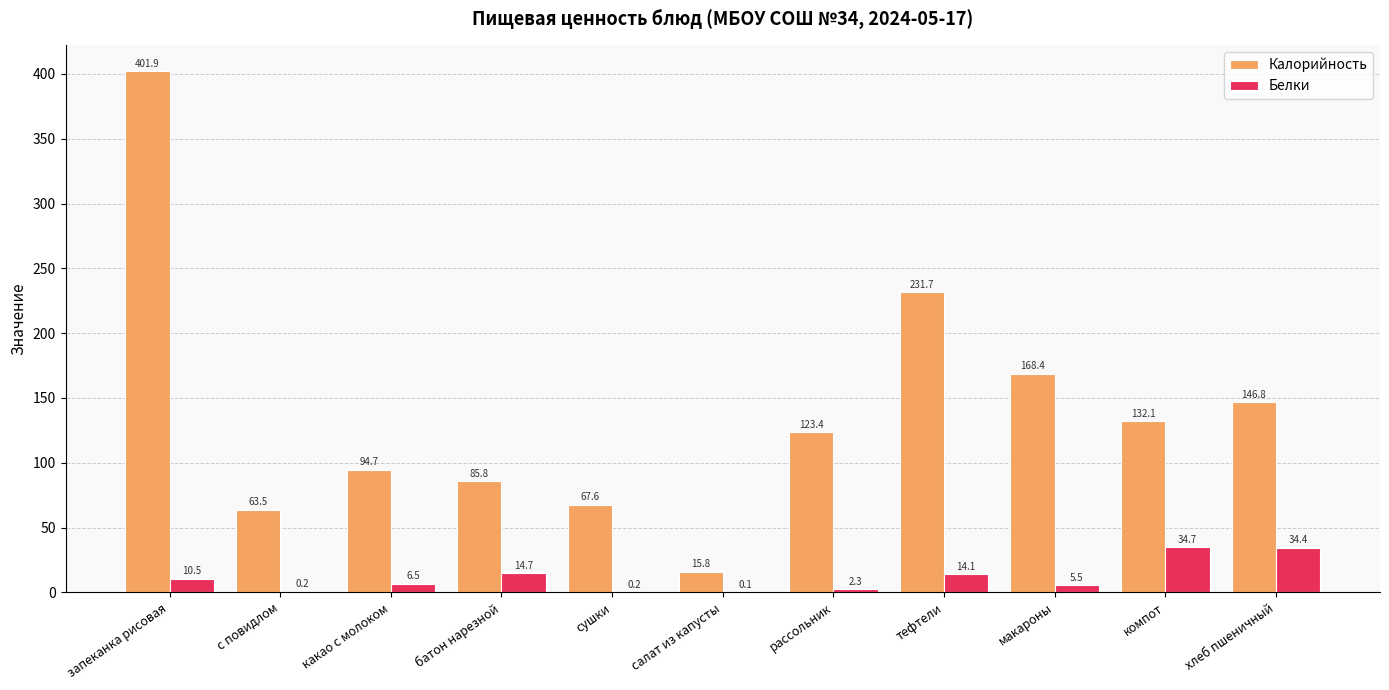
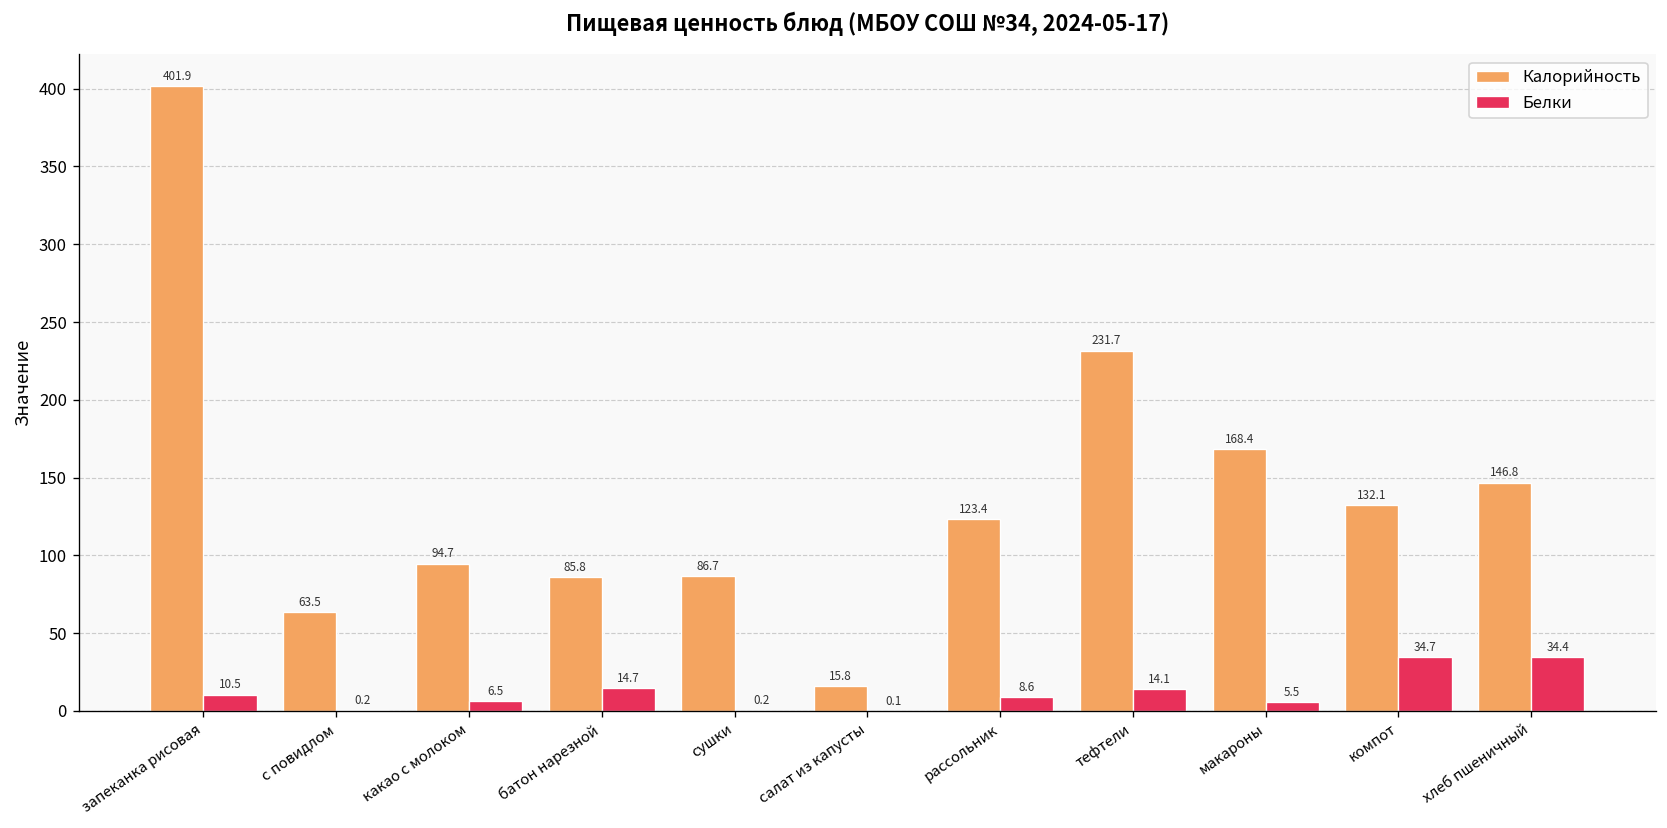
Калорийность, сушки: 67.6 -> 86.7
Белки, рассольник: 2.3 -> 8.6
